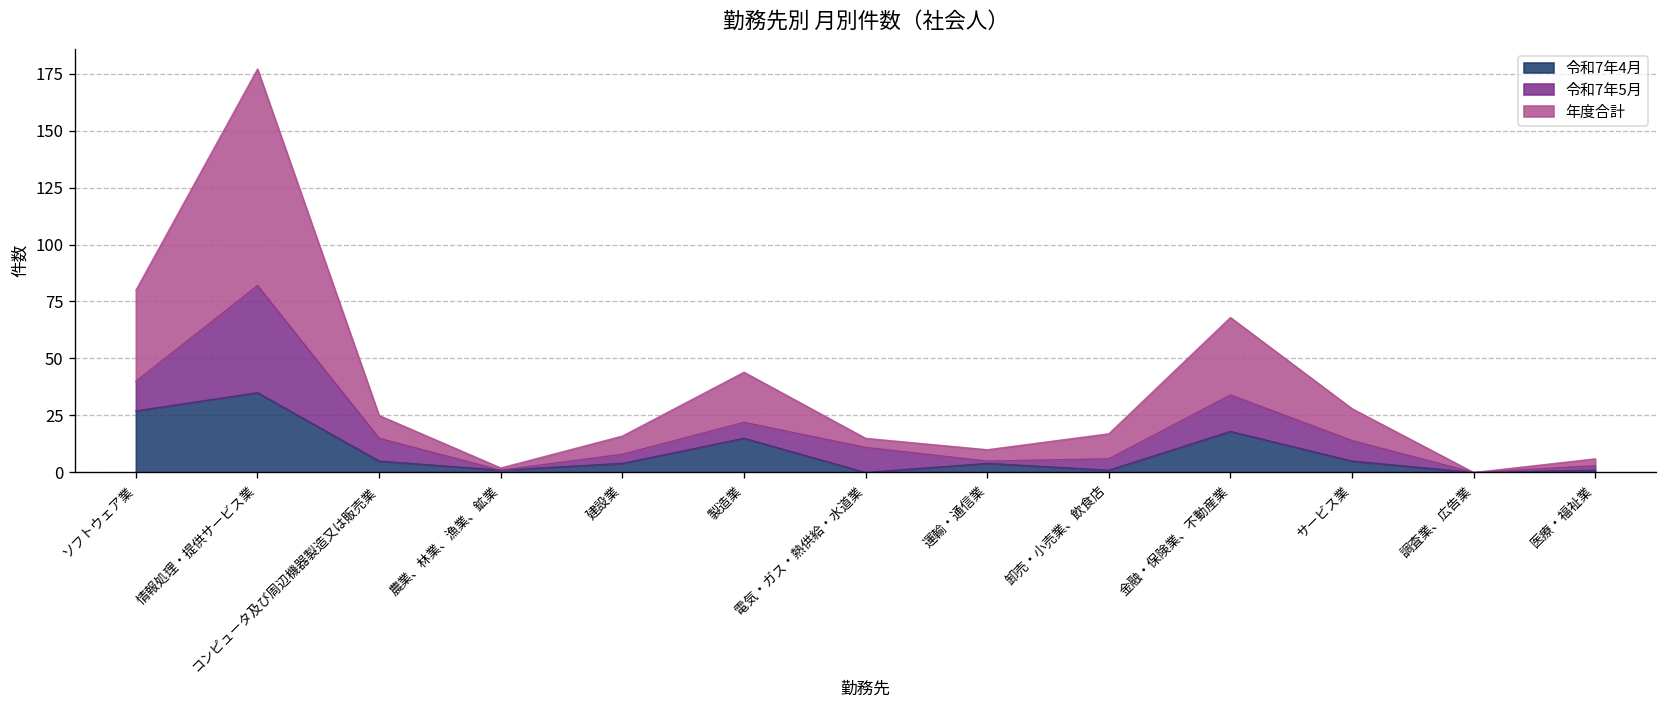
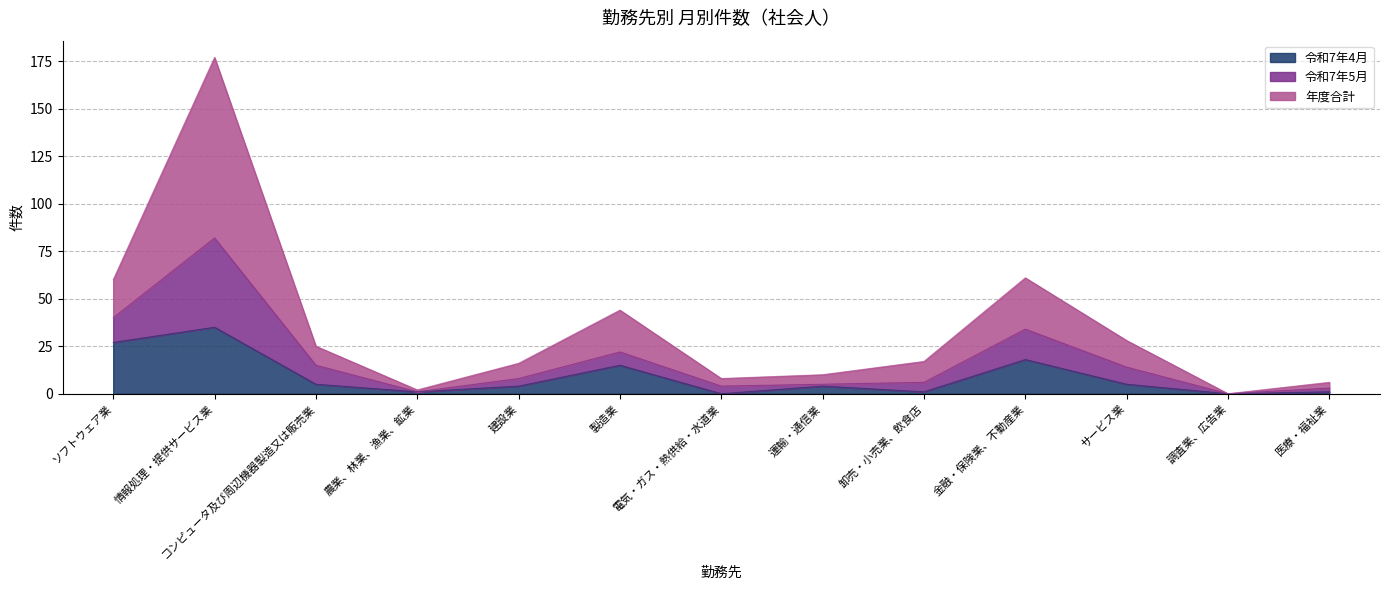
年度合計, ソフトウェア業: 40 -> 20
令和7年5月, 電気・ガス・熱供給・水道業: 11 -> 4
年度合計, 金融・保険業、不動産業: 34 -> 27
